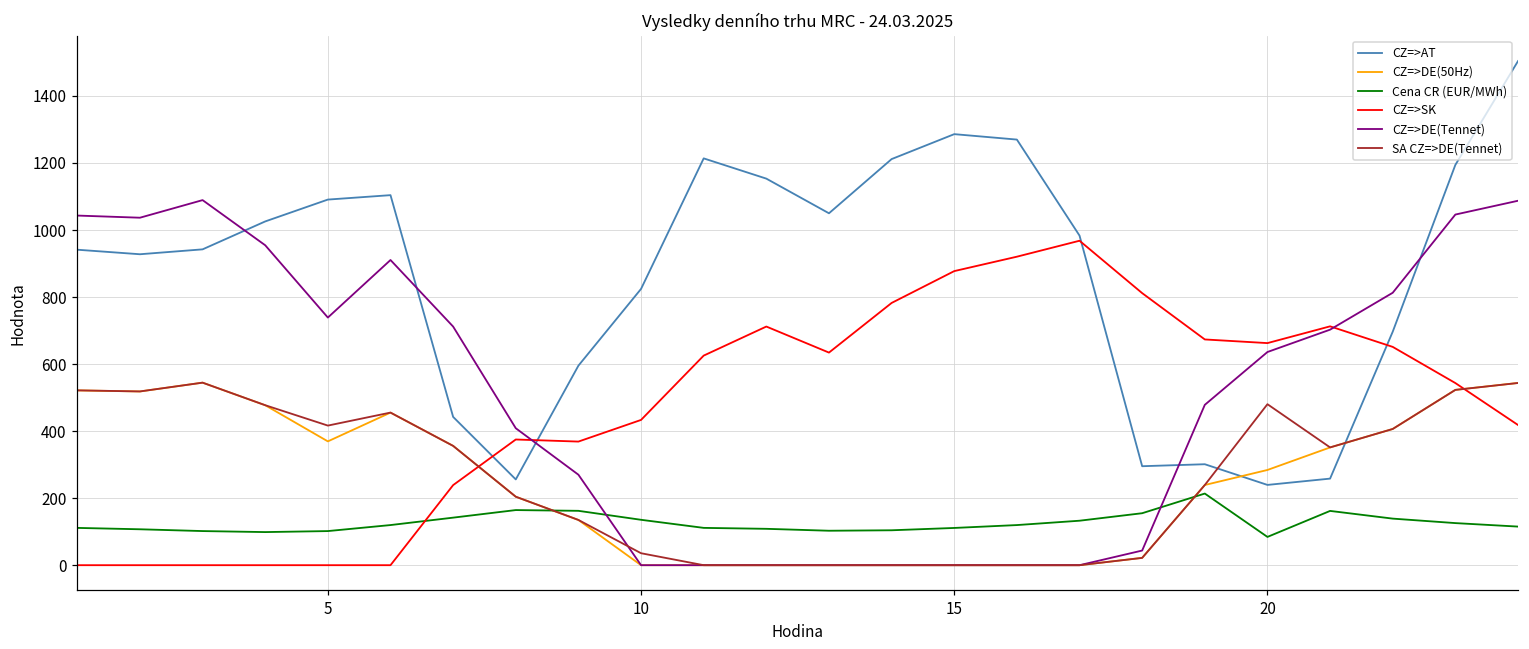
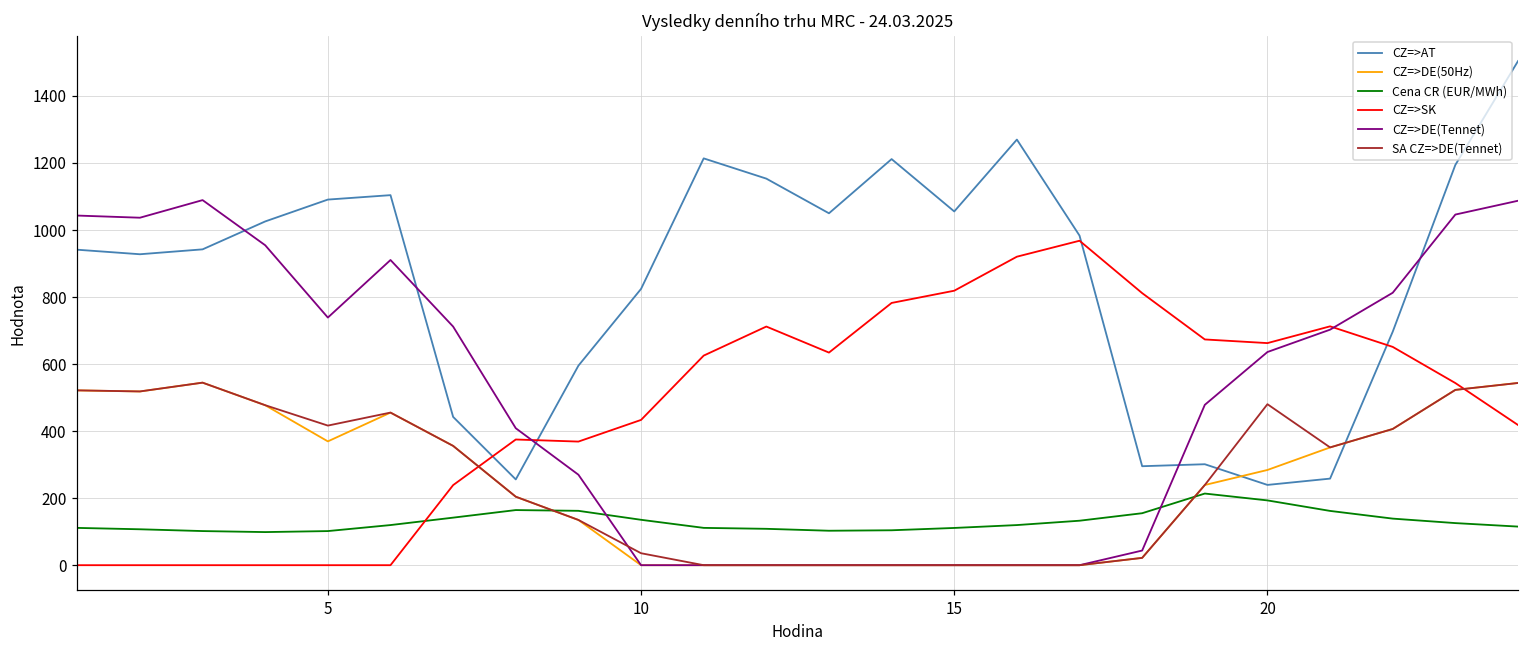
CZ=>AT, 15: 1290 -> 1060
CZ=>SK, 15: 880 -> 820
Cena CR (EUR/MWh), 20: 80 -> 190
